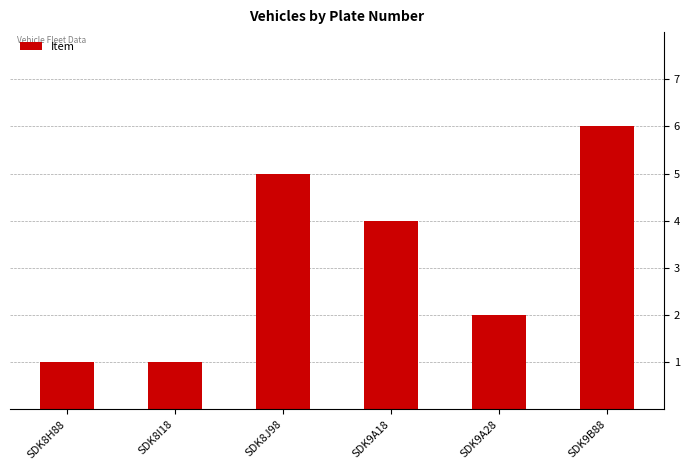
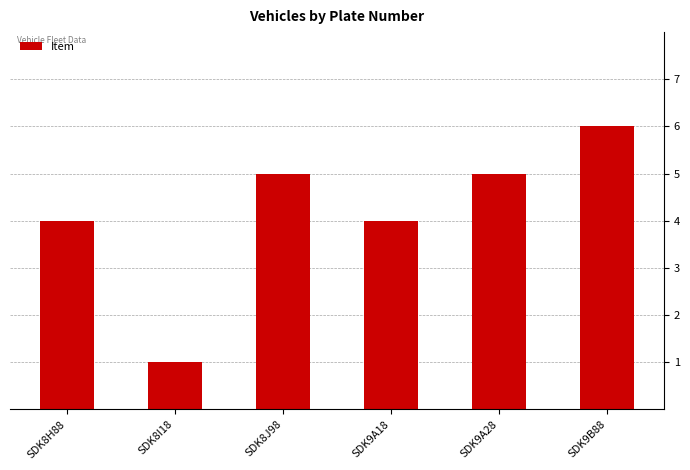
SDK8H88: 1 -> 4
SDK9A28: 2 -> 5
